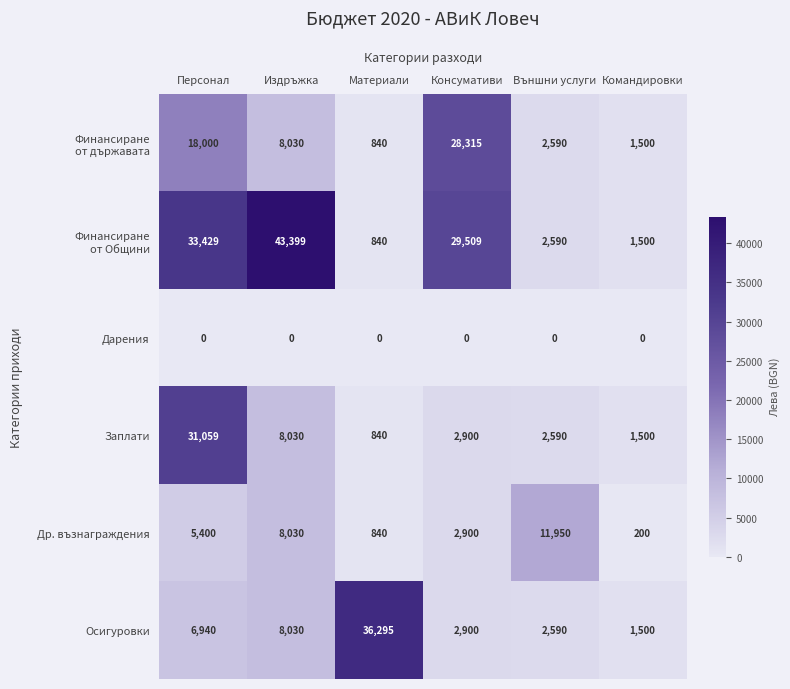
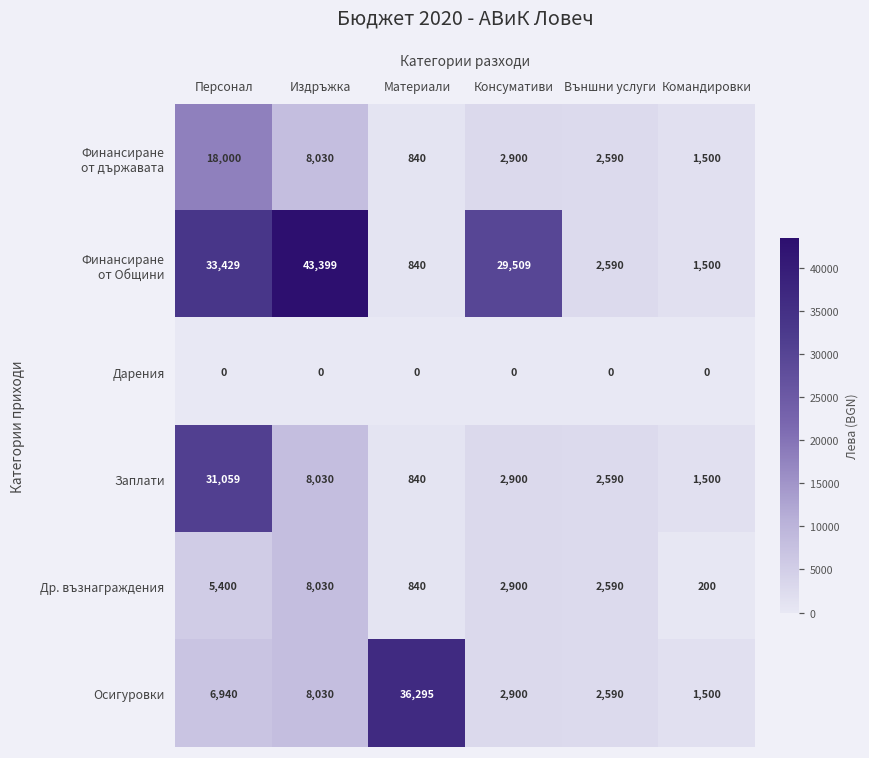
Финансиране от държавата, Консумативи: 28,315 -> 2,900
Др. възнаграждения, Външни услуги: 11,950 -> 2,590
